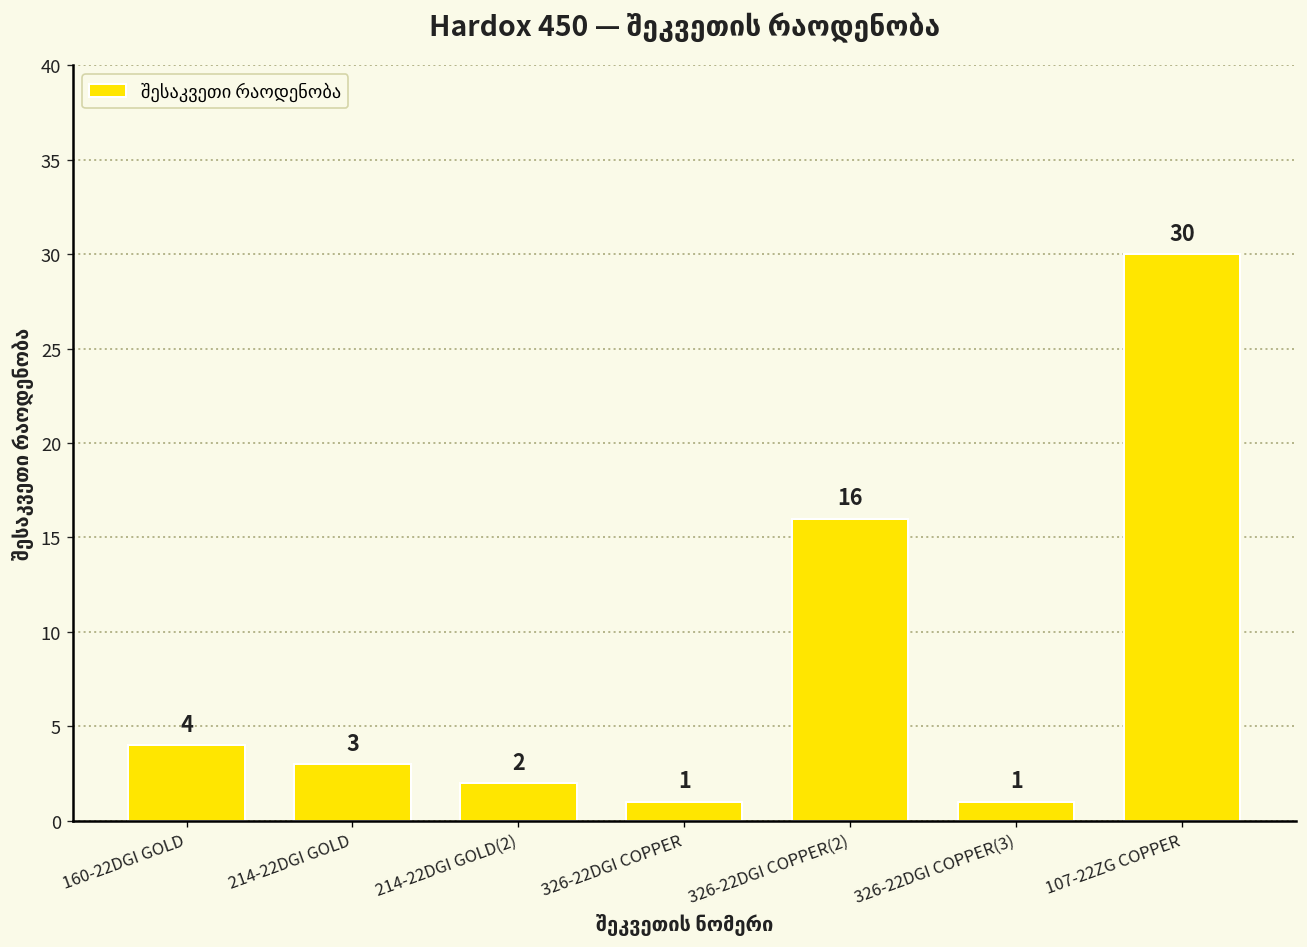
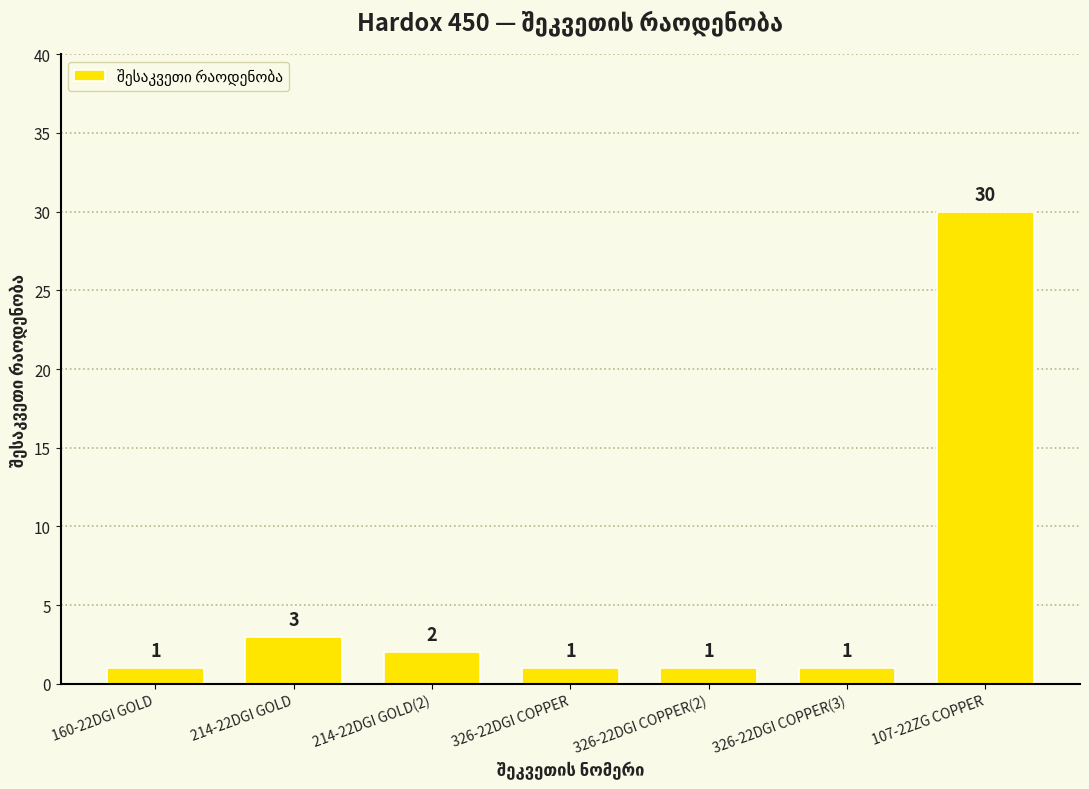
160-22DGI GOLD: 4 -> 1
326-22DGI COPPER(2): 16 -> 1
